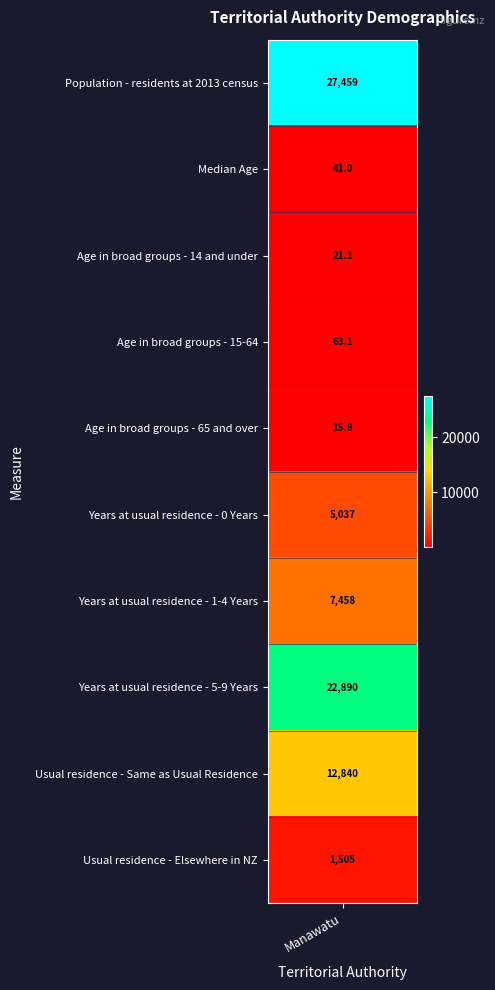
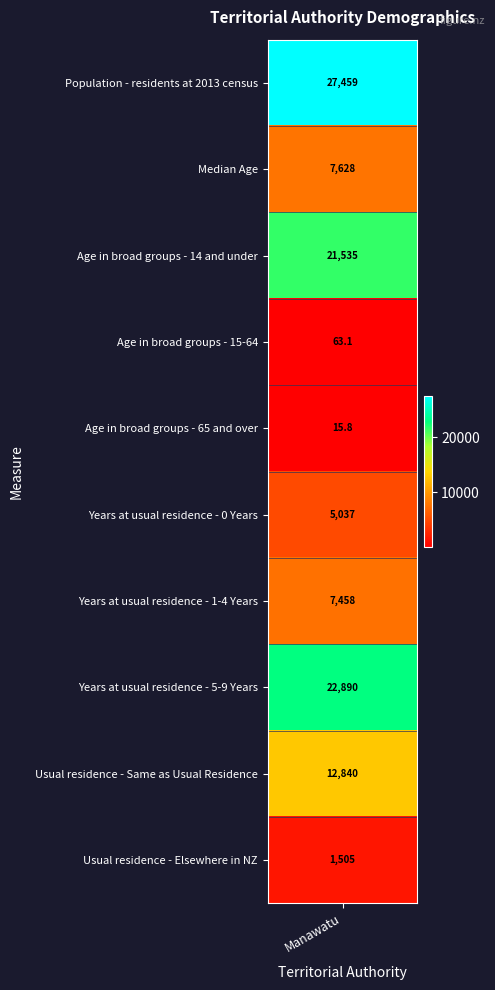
Median Age, Manawatu: 41.0 -> 7,628
Age in broad groups - 14 and under, Manawatu: 21.1 -> 21,535
